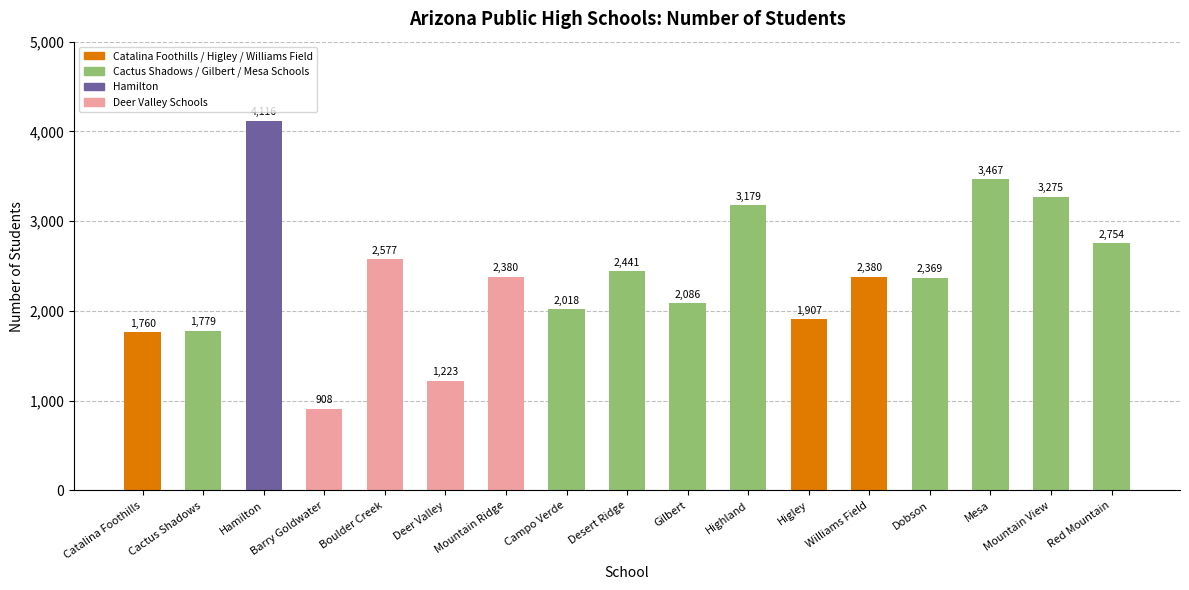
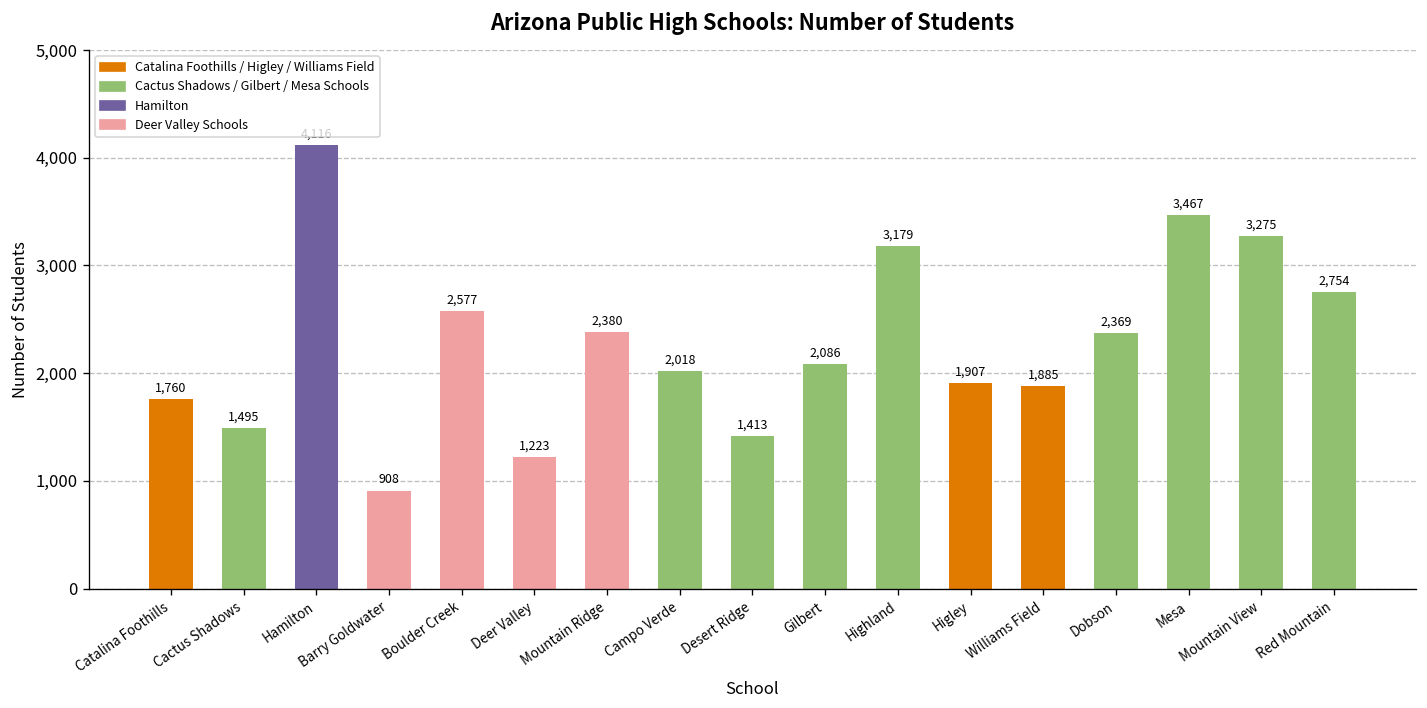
Cactus Shadows: 1,779 -> 1,495
Desert Ridge: 2,441 -> 1,413
Williams Field: 2,380 -> 1,885
